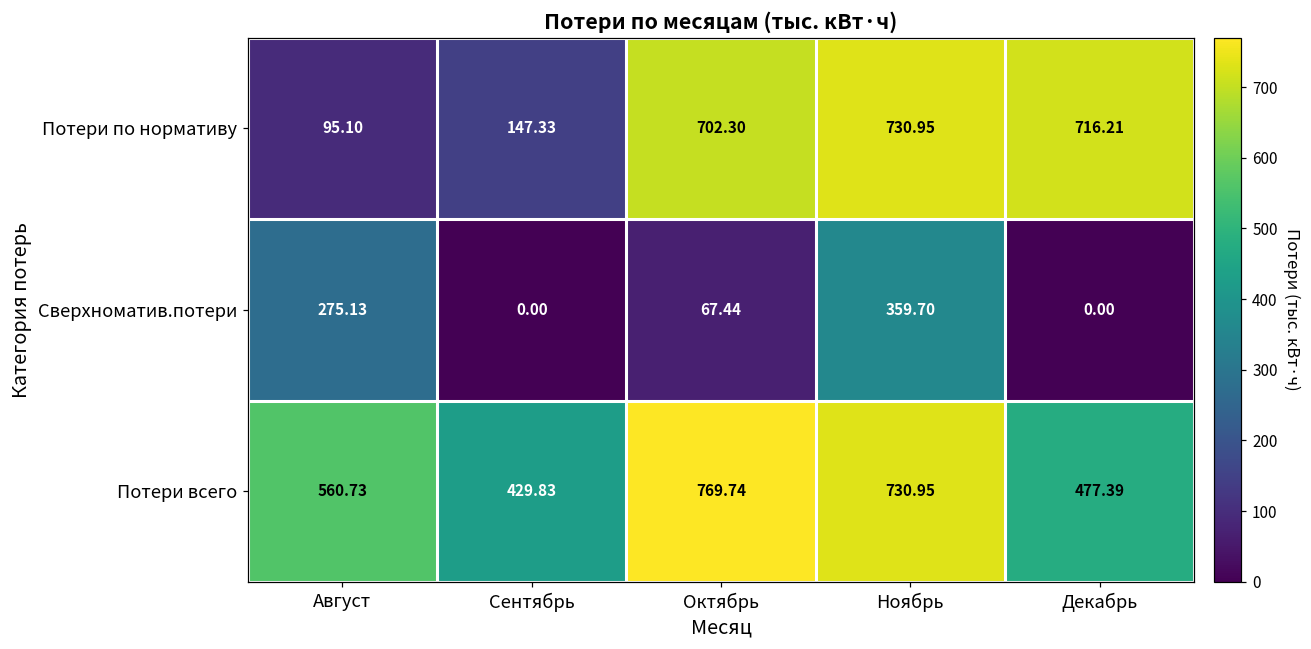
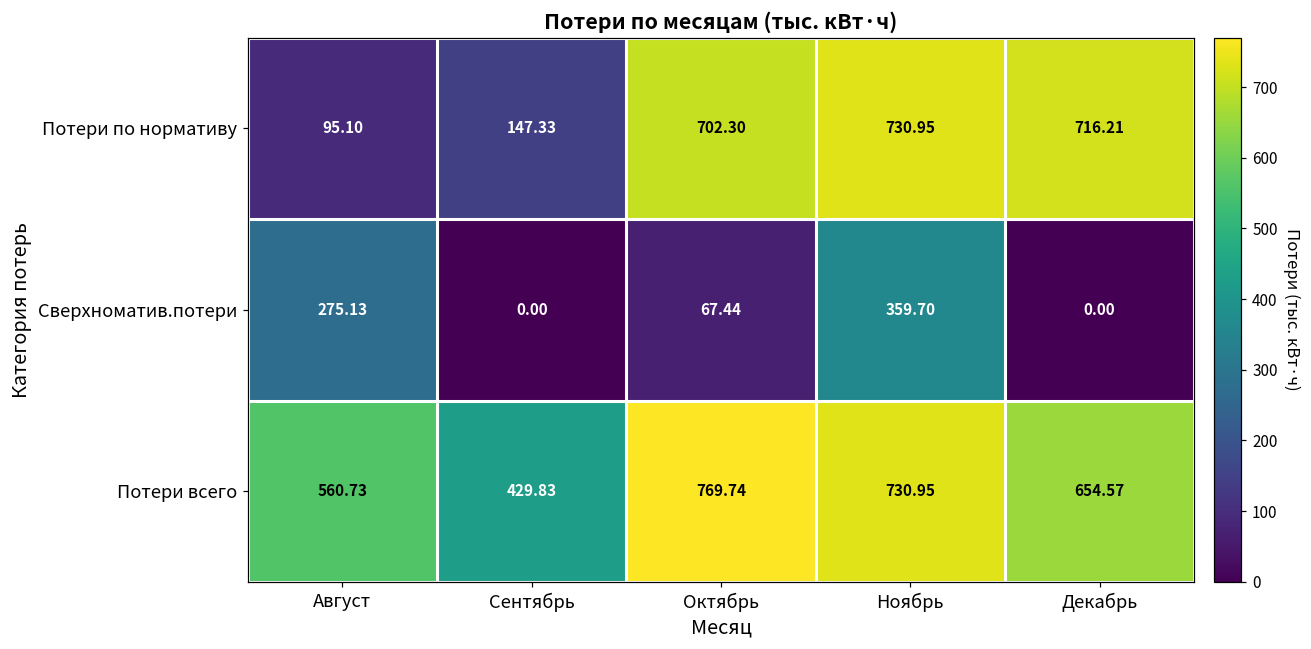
Потери всего, Декабрь: 477.39 -> 654.57
